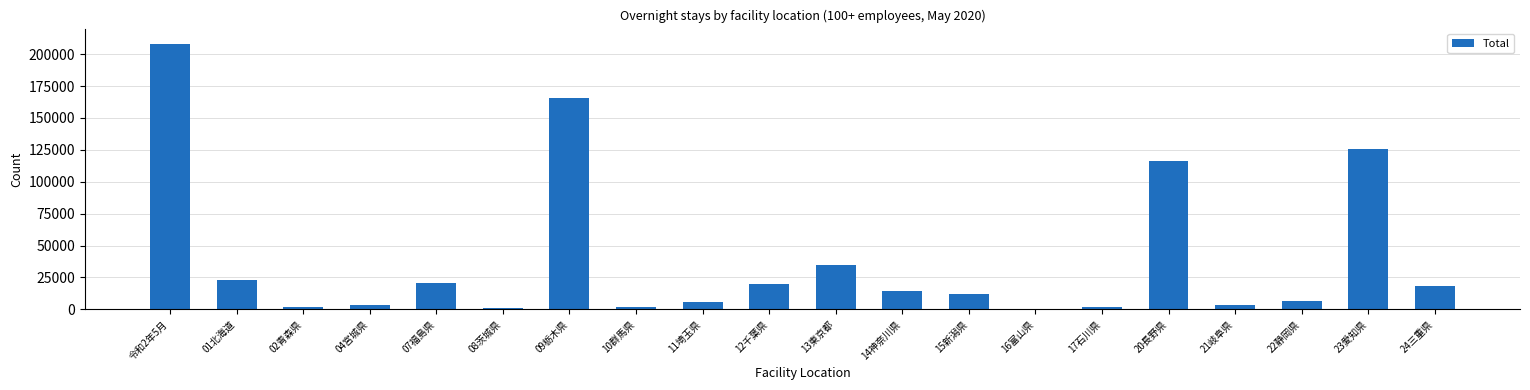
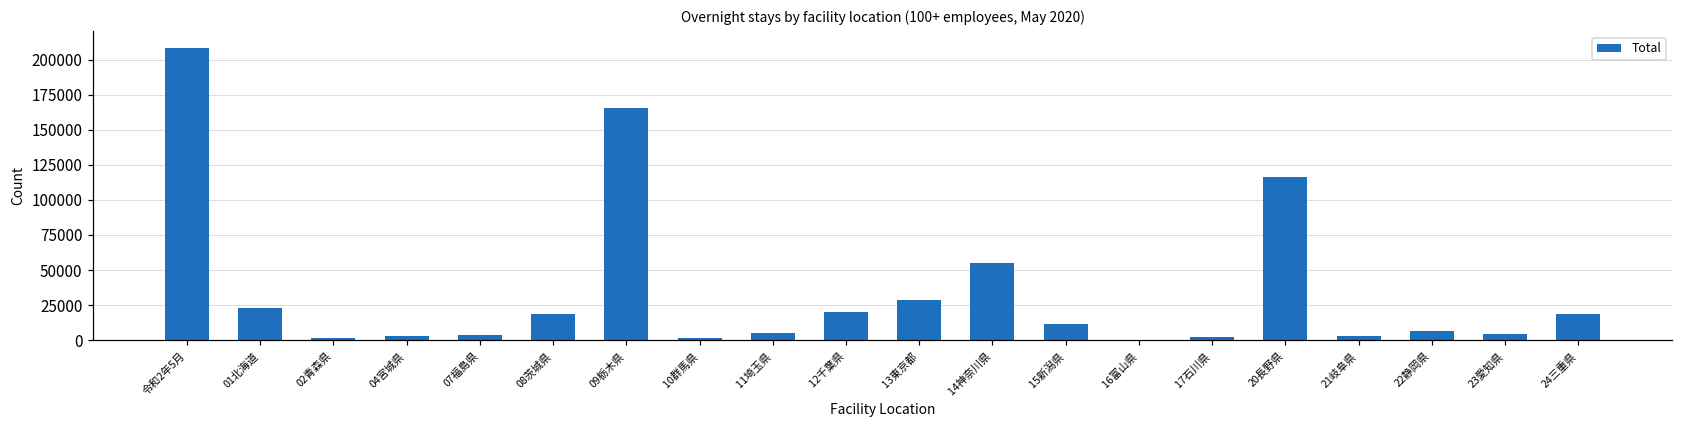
07福島県: 20000 -> 4000
08茨城県: 1000 -> 19000
13東京都: 35000 -> 29000
14神奈川県: 14000 -> 55000
23愛知県: 126000 -> 4000
